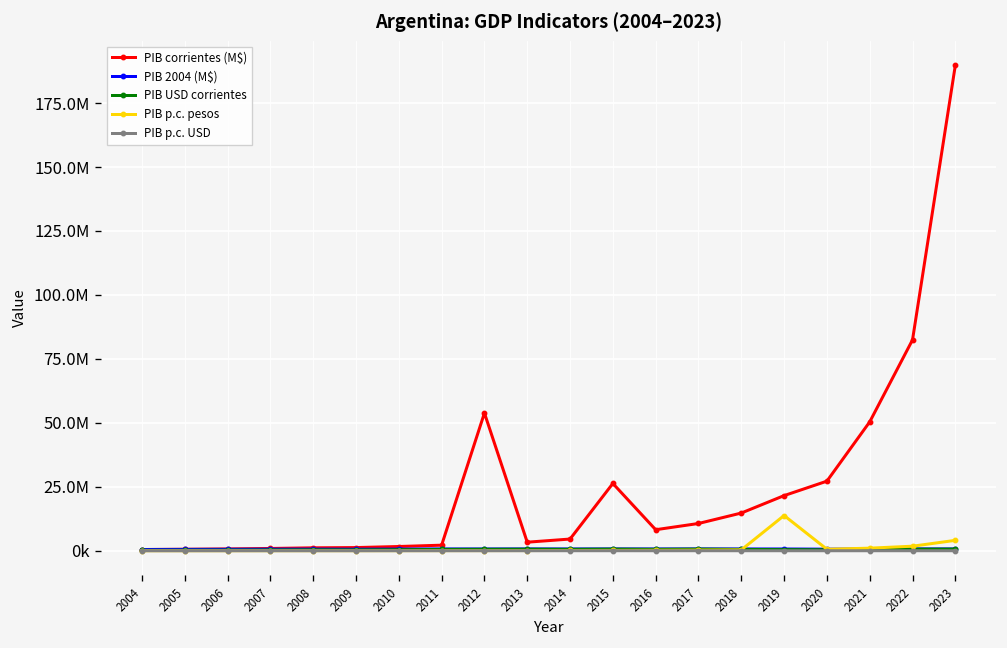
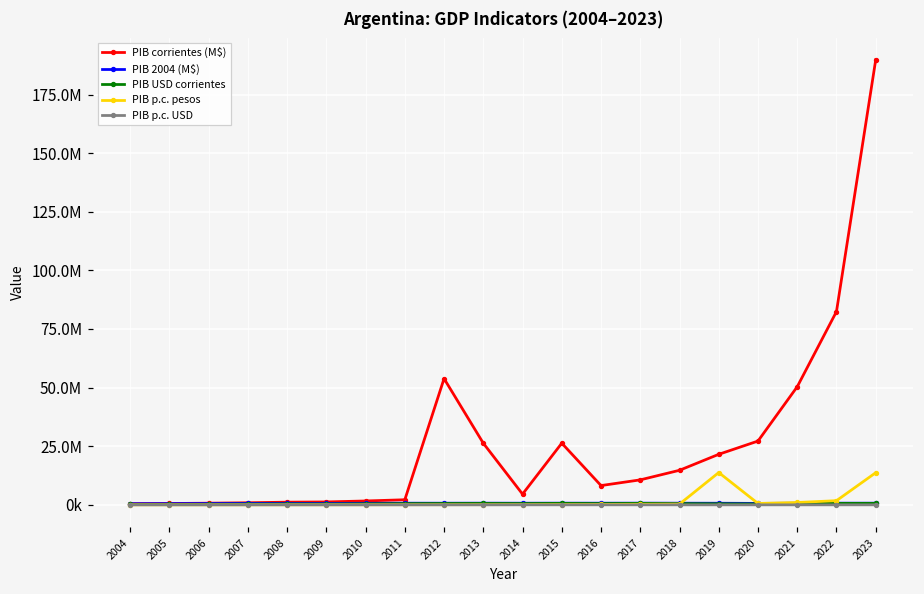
PIB corrientes (M$), 2013: 3000000 -> 26000000
PIB p.c. pesos, 2023: 4000000 -> 14000000
